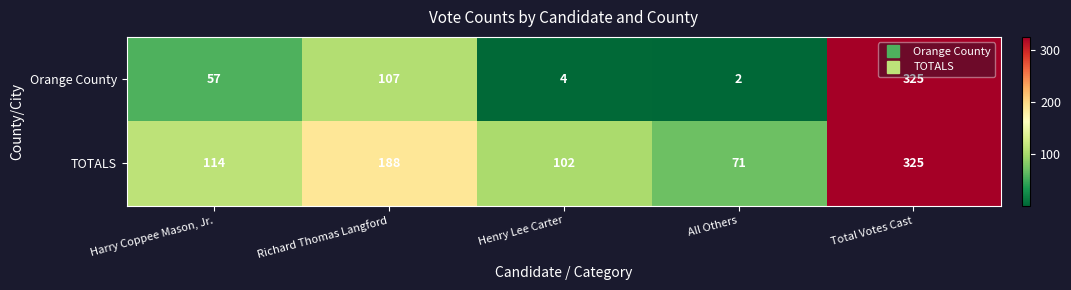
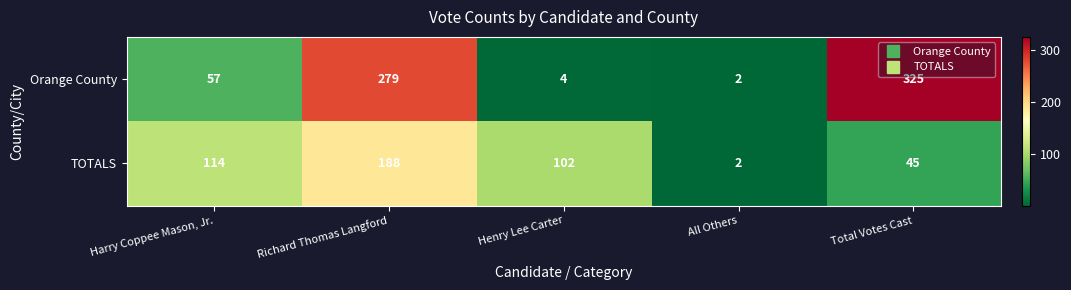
Orange County, Richard Thomas Langford: 107 -> 279
TOTALS, All Others: 71 -> 2
TOTALS, Total Votes Cast: 325 -> 45
